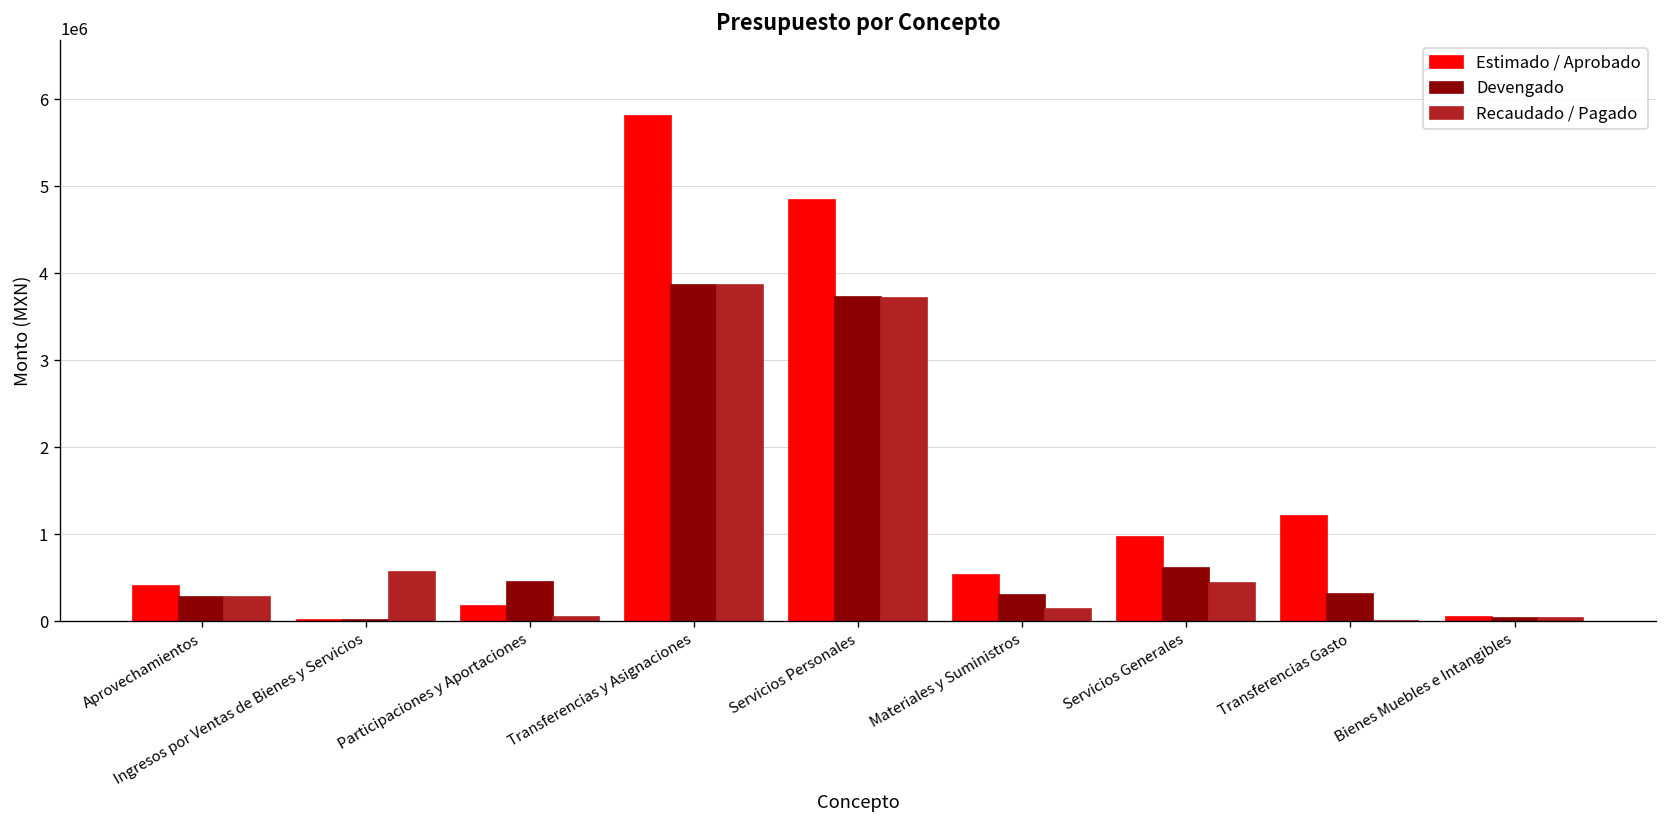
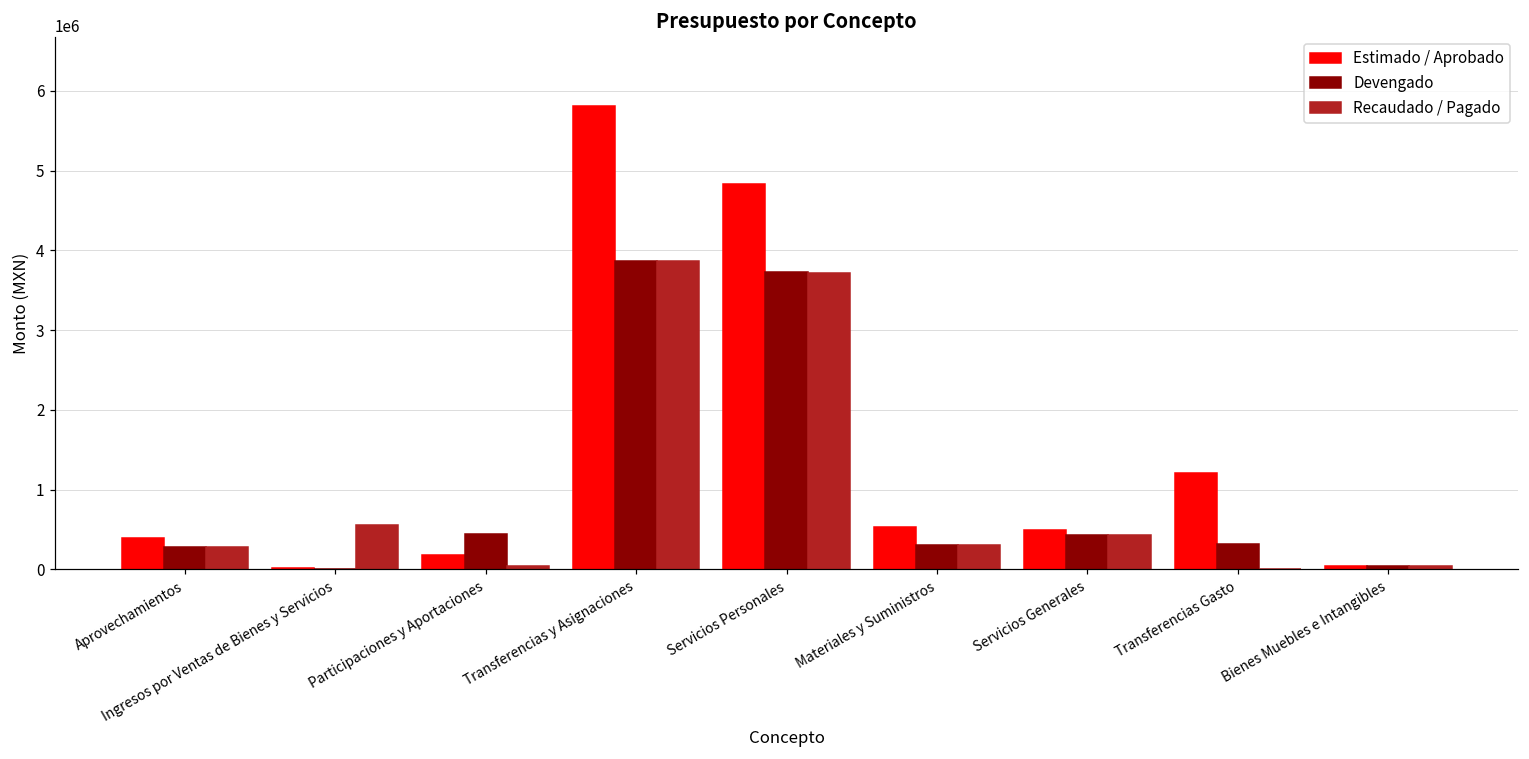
Recaudado / Pagado, Materiales y Suministros: 100000 -> 300000
Estimado / Aprobado, Servicios Generales: 1000000 -> 500000
Devengado, Servicios Generales: 600000 -> 400000
